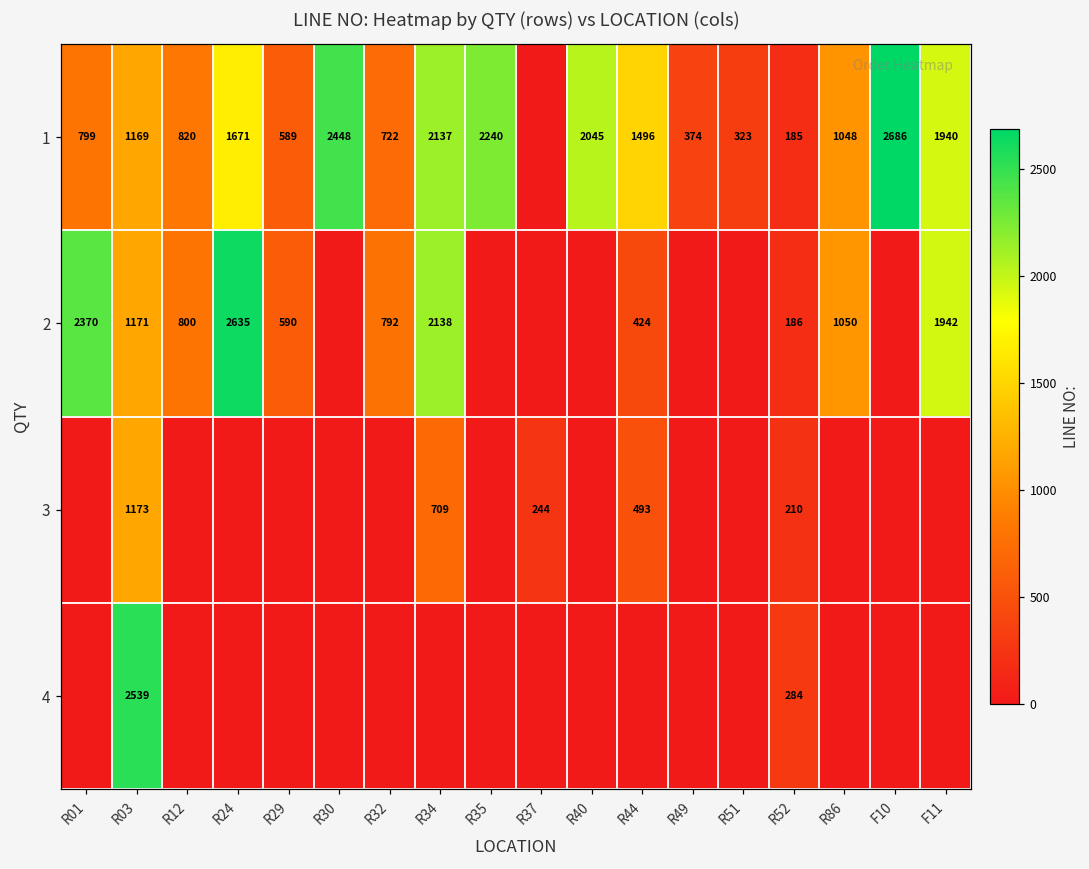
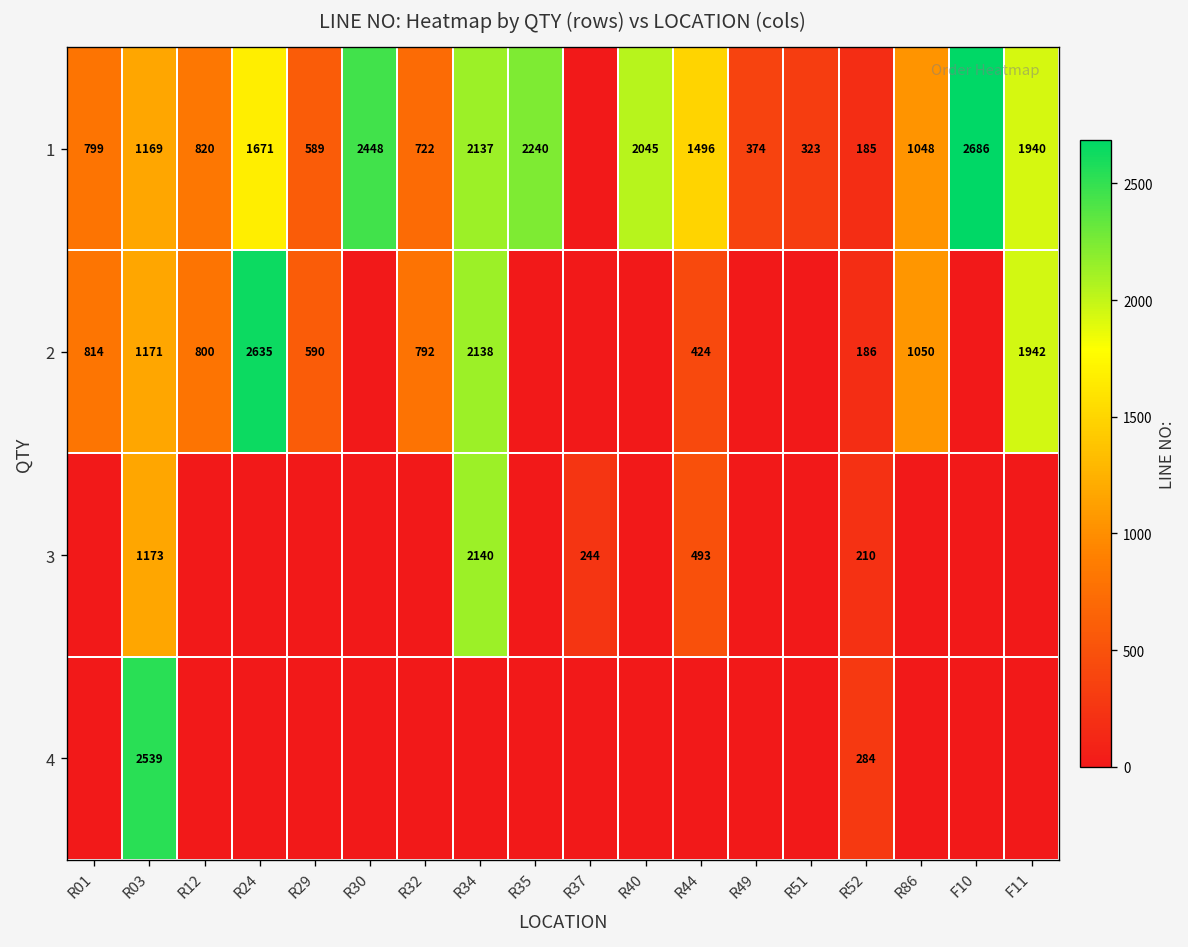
2, R01: 2370 -> 814
3, R34: 709 -> 2140
